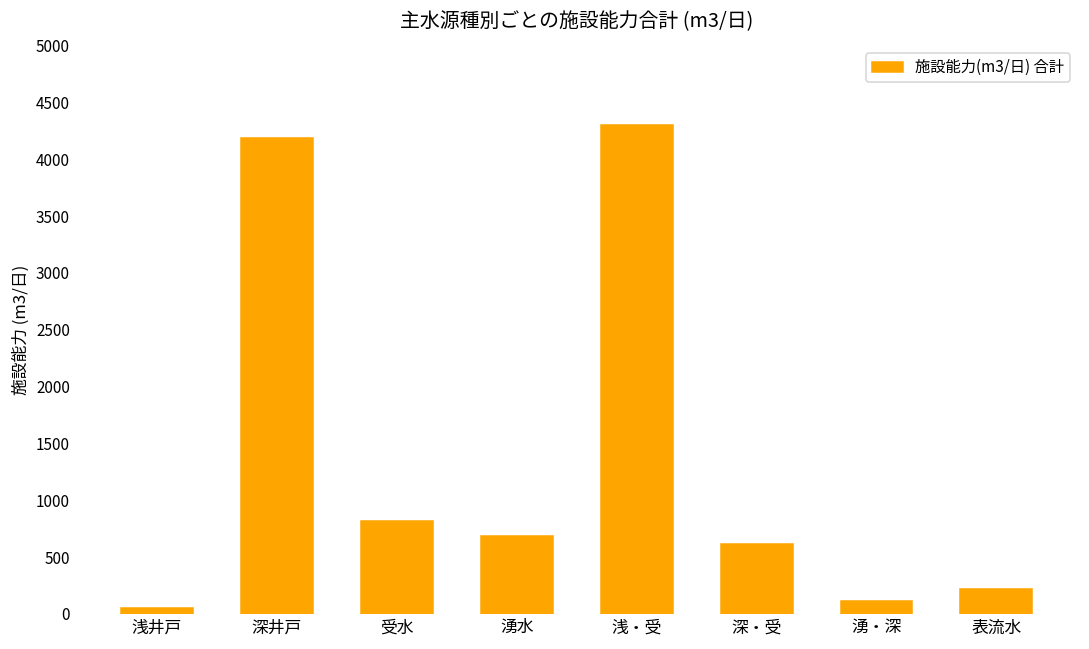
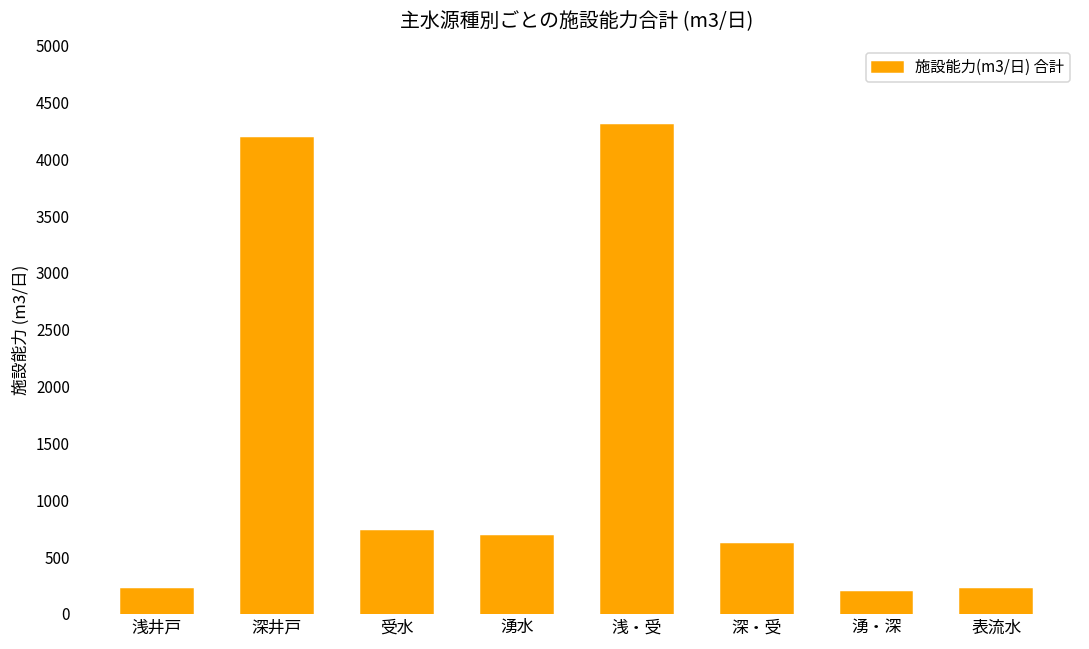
浅井戸: 50 -> 220
受水: 820 -> 730
湧・深: 110 -> 190
